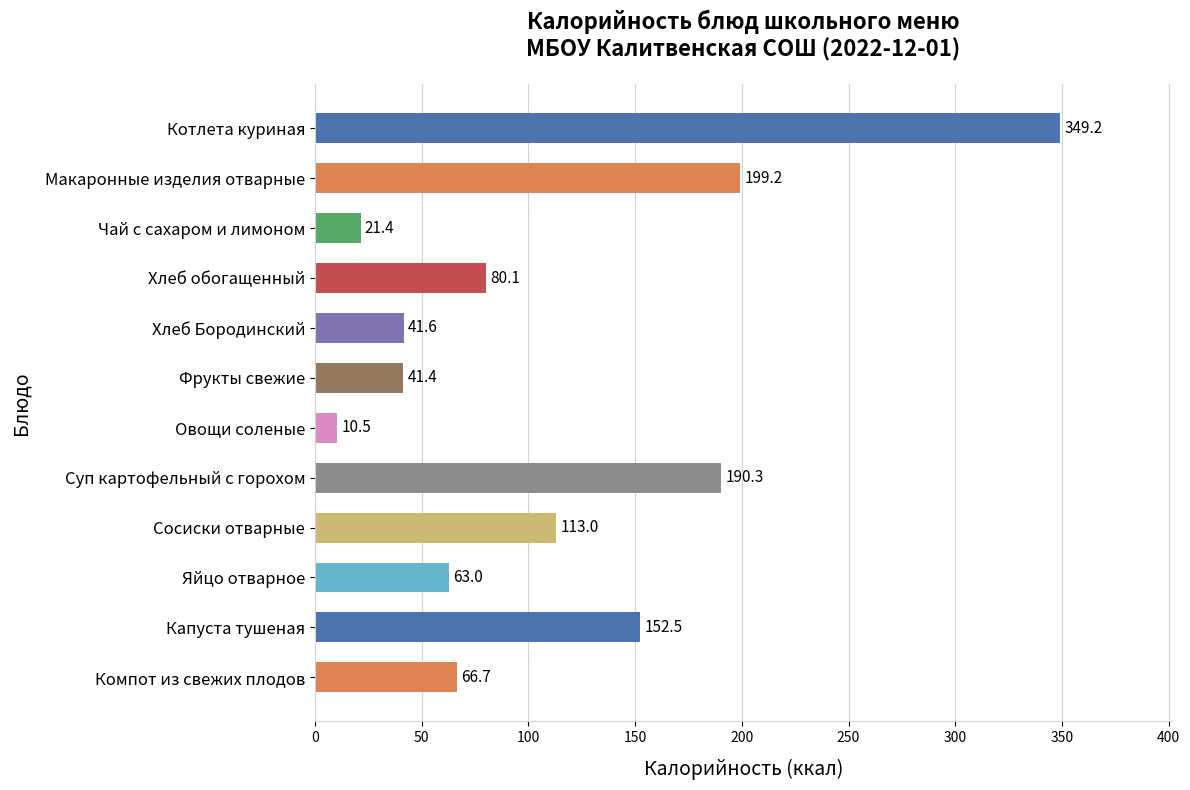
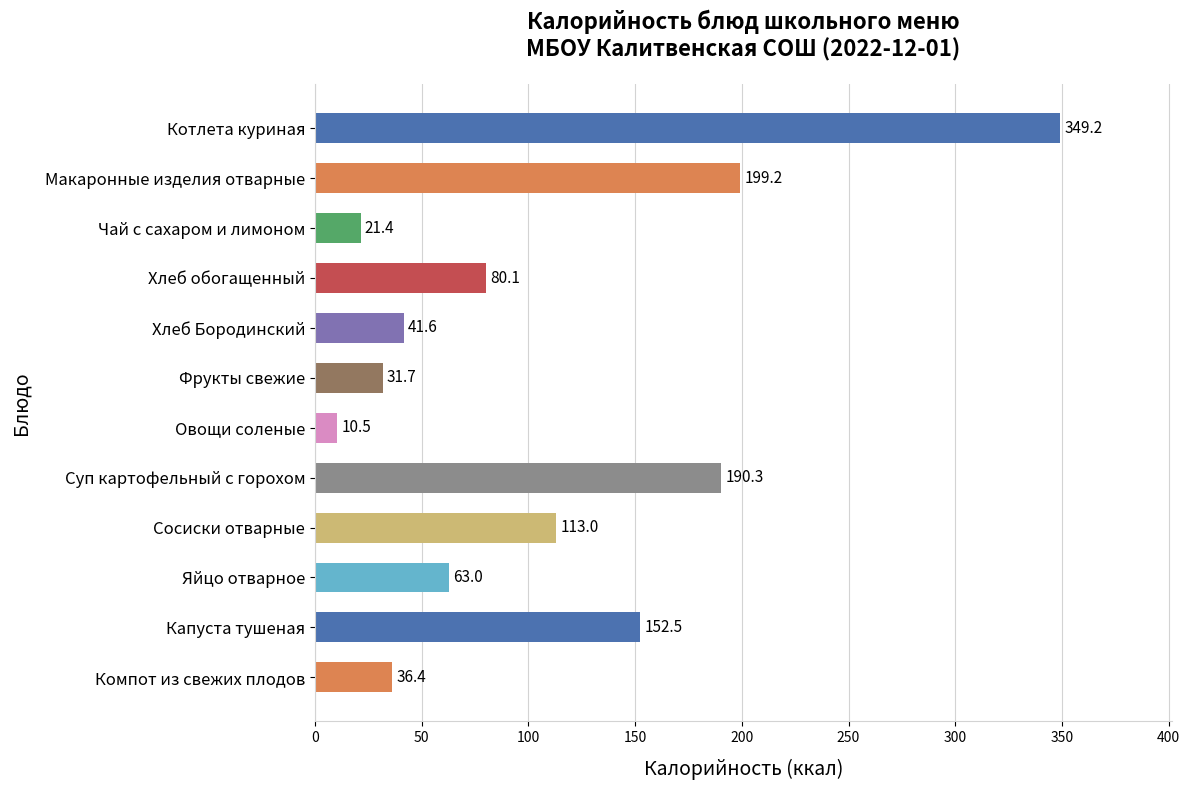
Фрукты свежие: 41.4 -> 31.7
Компот из свежих плодов: 66.7 -> 36.4
